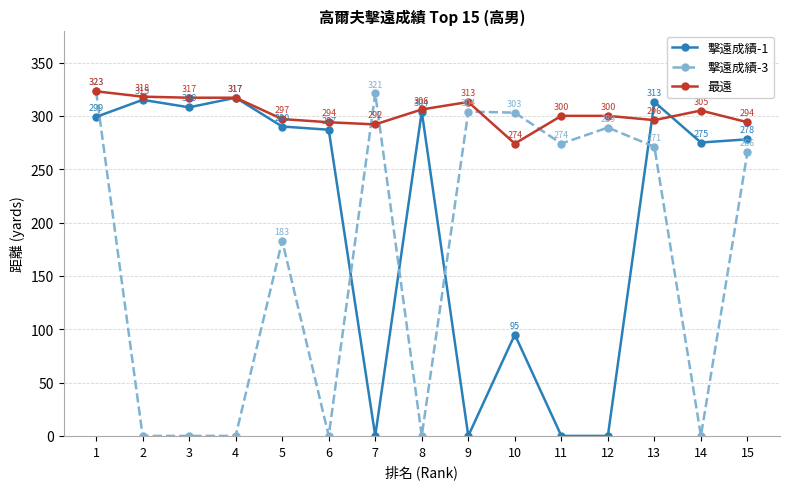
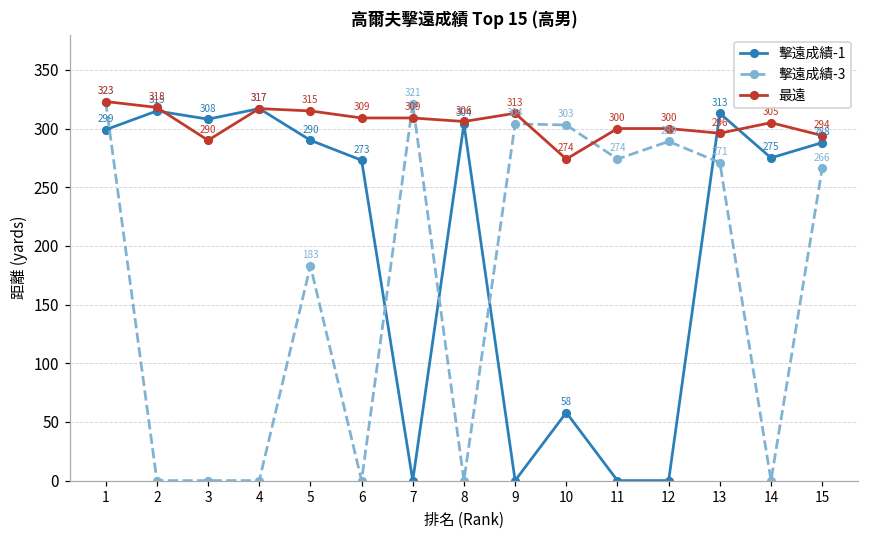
最遠, 3: 317 -> 290
最遠, 5: 297 -> 315
擊遠成績-1, 6: 287 -> 273
最遠, 6: 294 -> 309
最遠, 7: 292 -> 309
擊遠成績-1, 10: 95 -> 58
擊遠成績-1, 15: 278 -> 288
